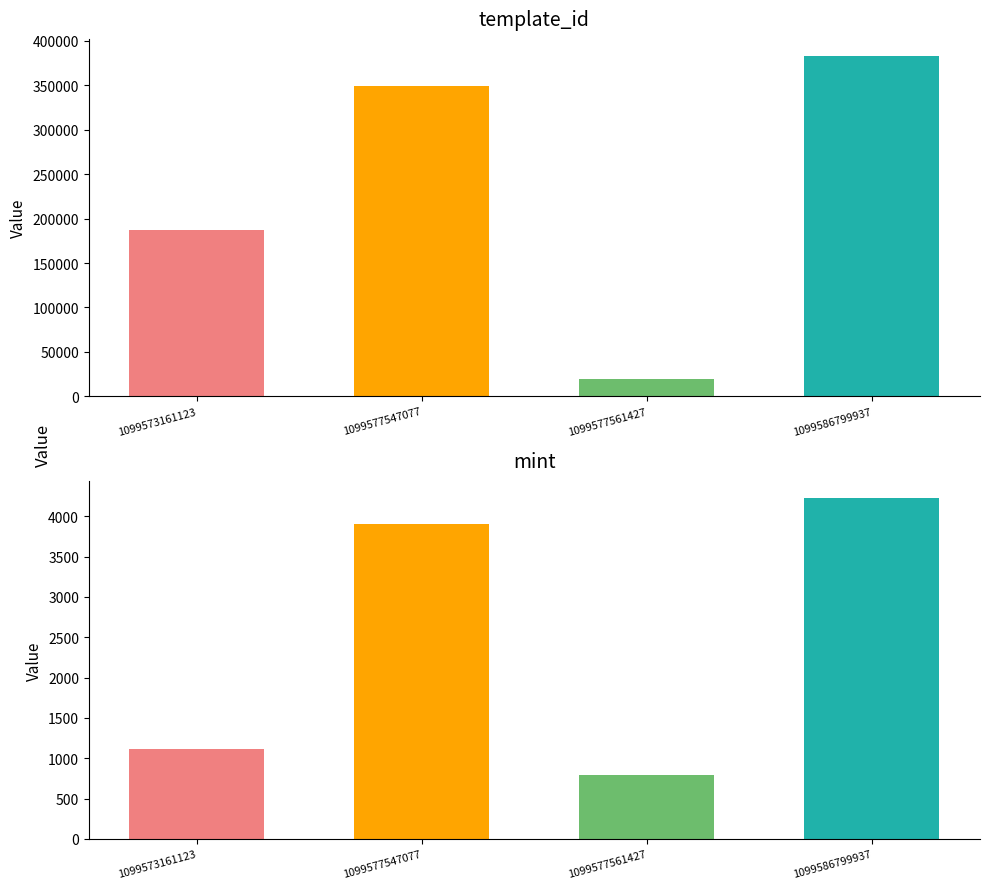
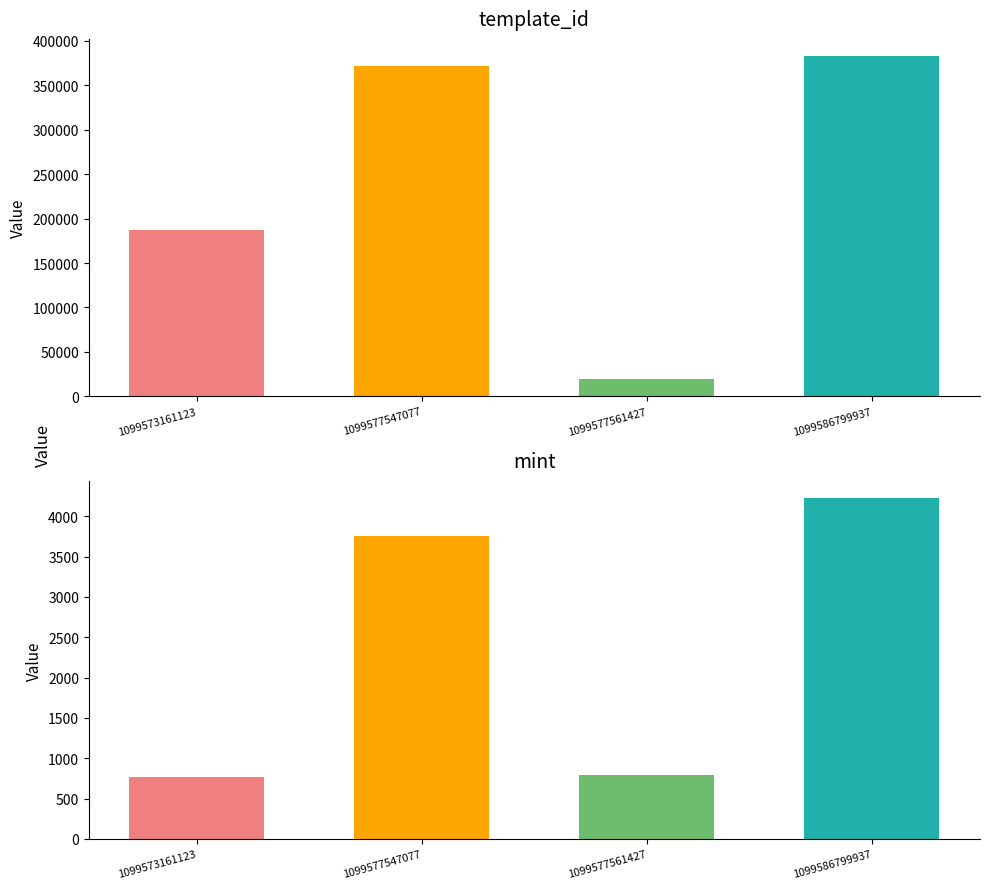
template_id, 1099577547077: 350000 -> 370000
mint, 1099573161123: 1100 -> 800
mint, 1099577547077: 3900 -> 3800
